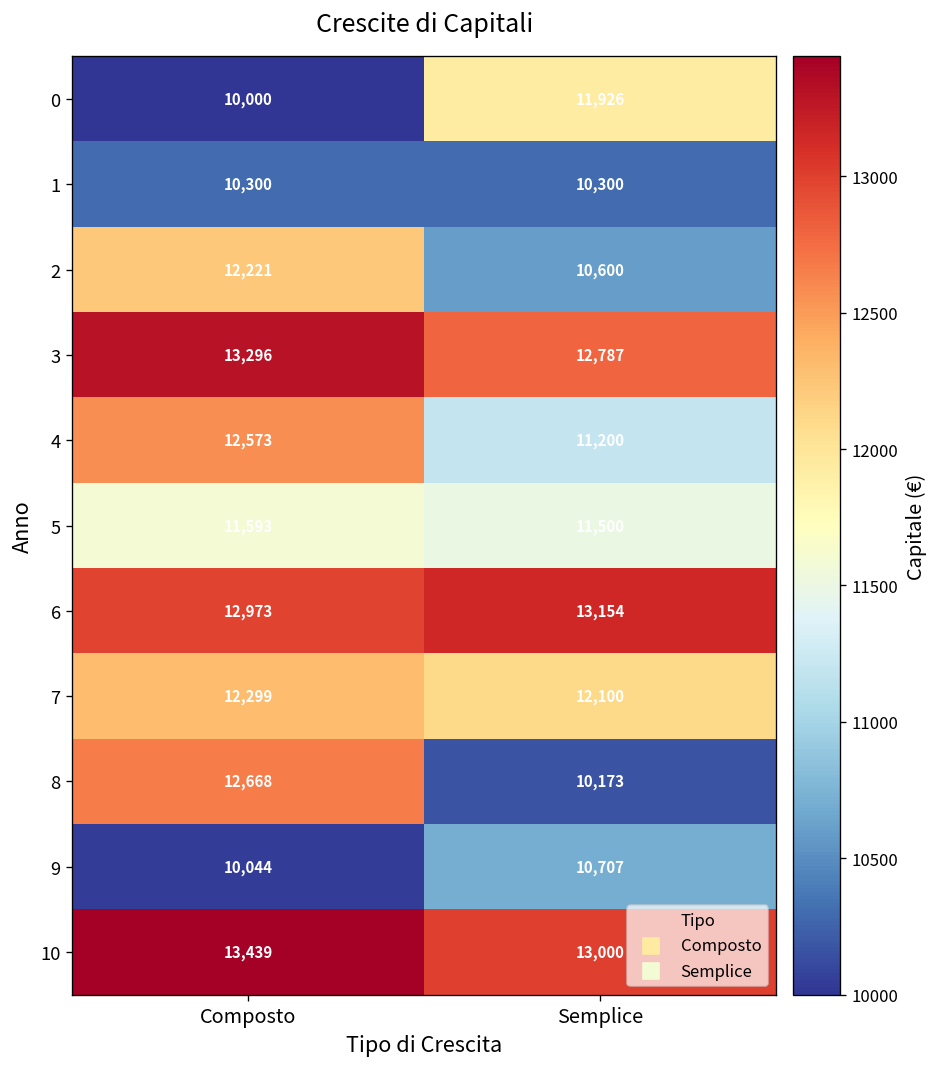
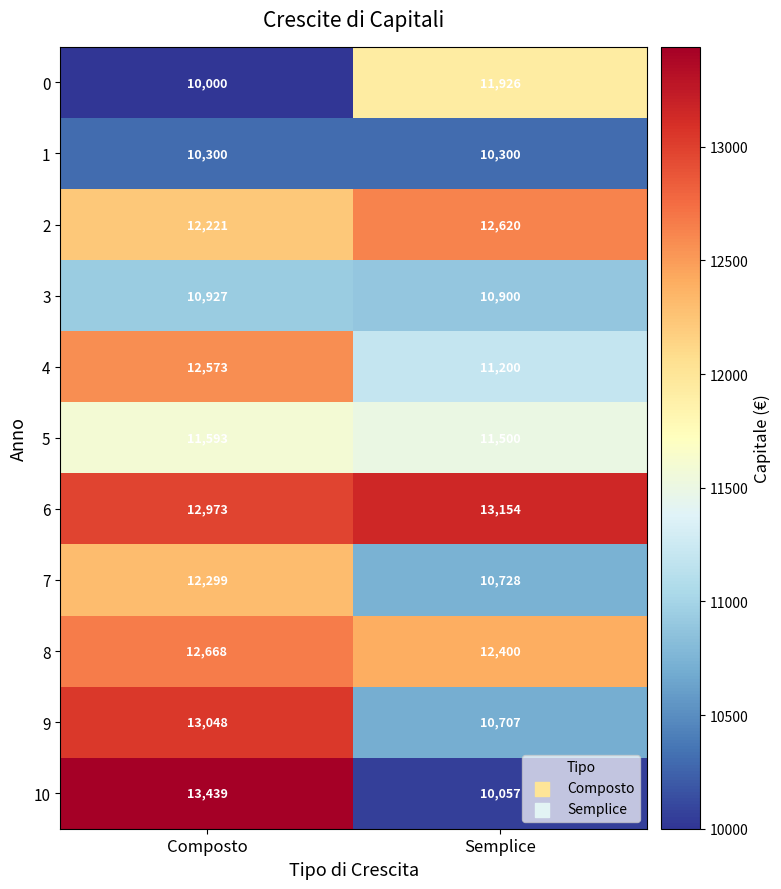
2, Semplice: 10,600 -> 12,620
3, Composto: 13,296 -> 10,927
3, Semplice: 12,787 -> 10,900
7, Semplice: 12,100 -> 10,728
8, Semplice: 10,173 -> 12,400
9, Composto: 10,044 -> 13,048
10, Semplice: 13,000 -> 10,057
